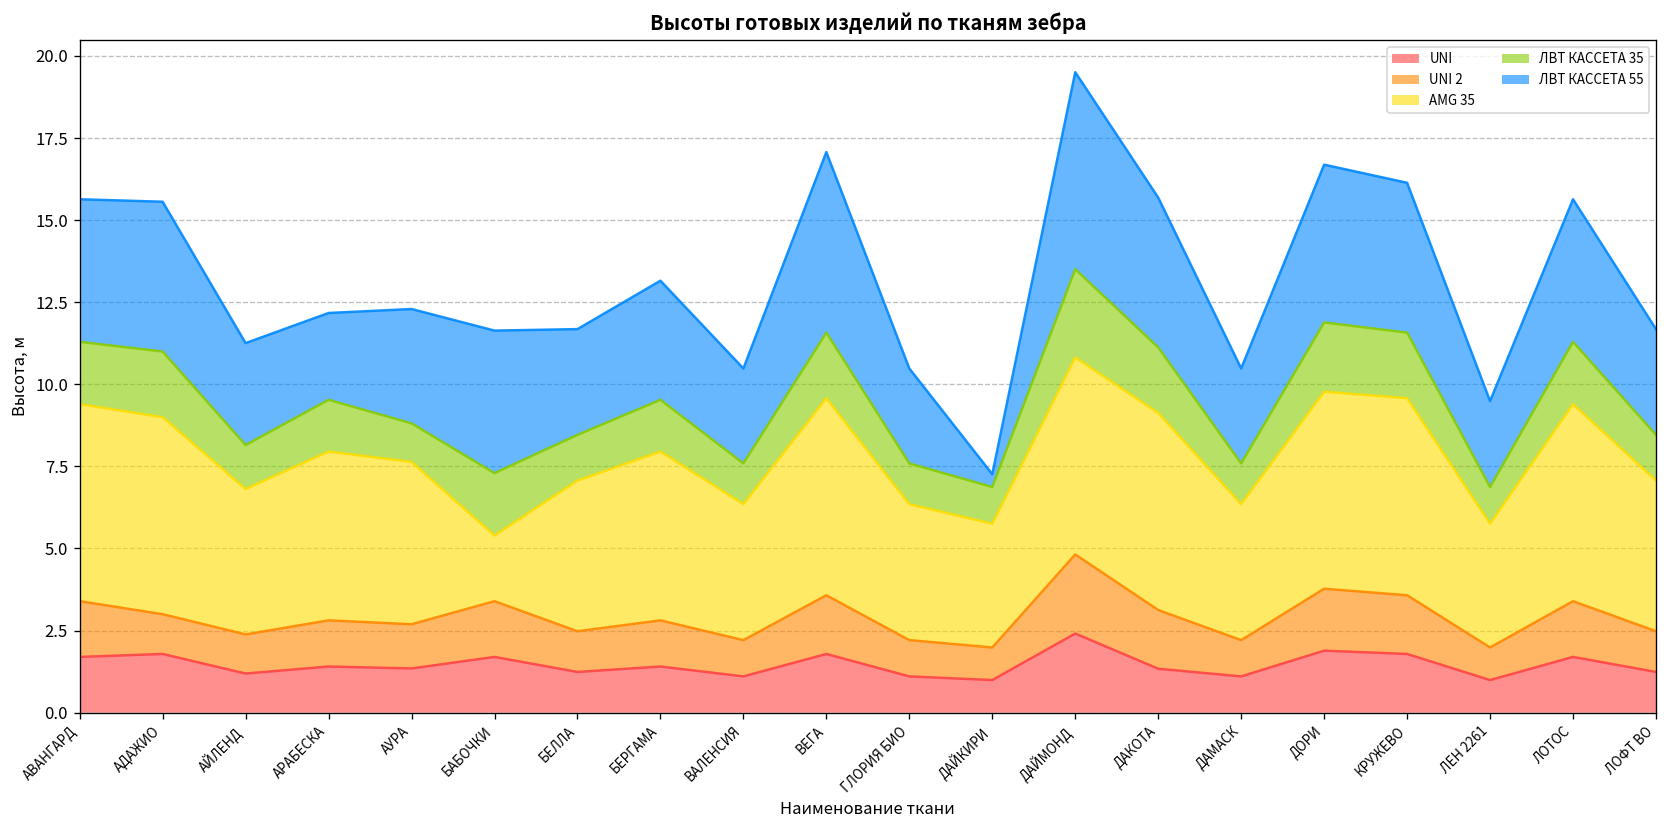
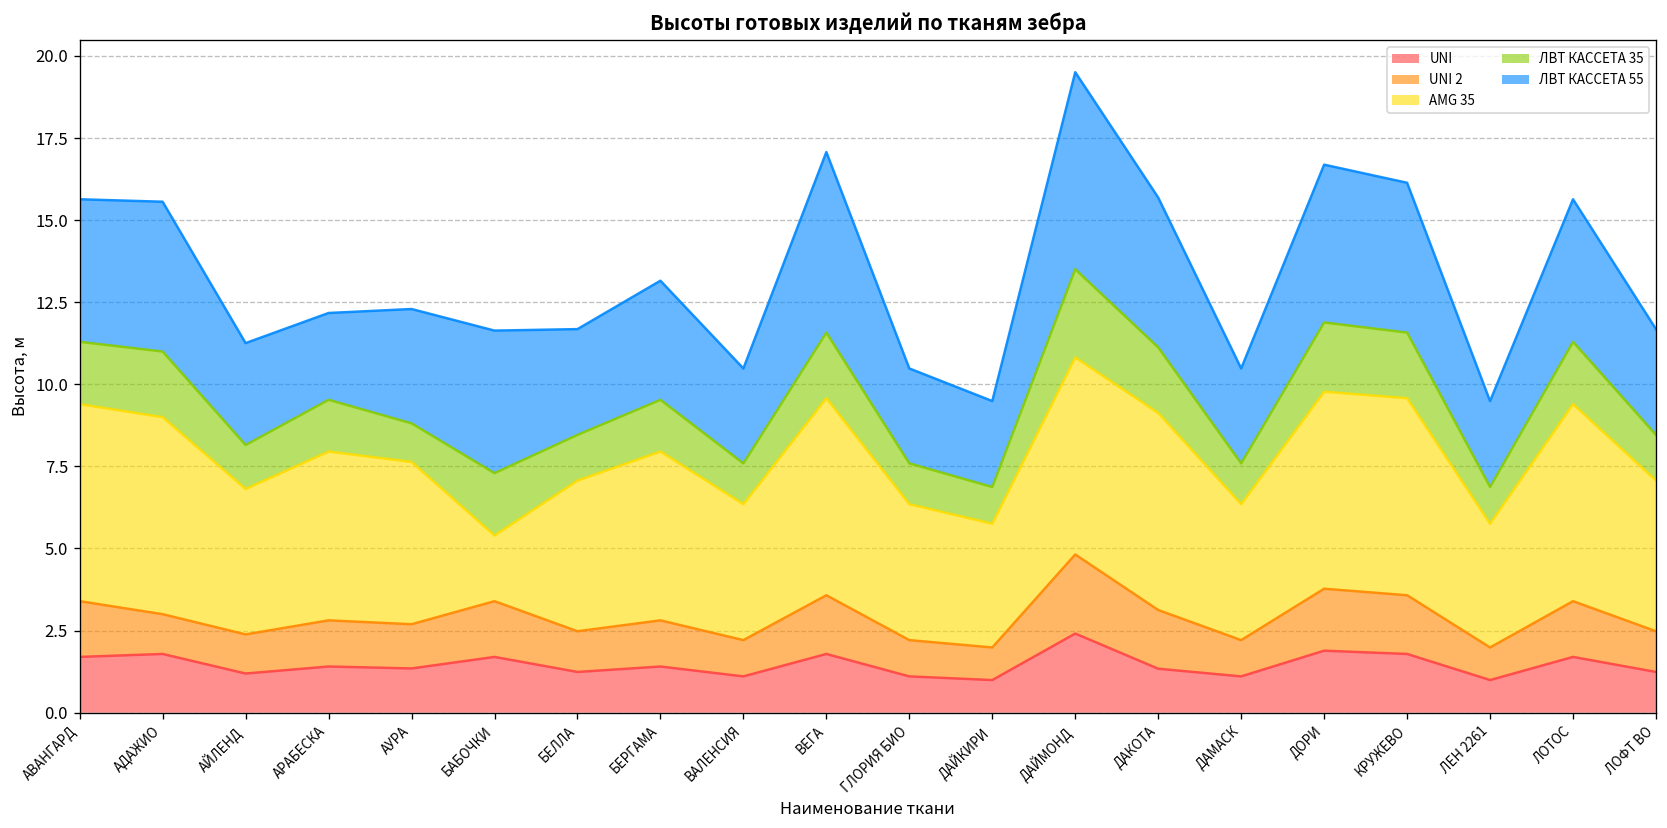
ЛВТ КАССЕТА 55, ДАЙКИРИ: 0.4 -> 2.6
